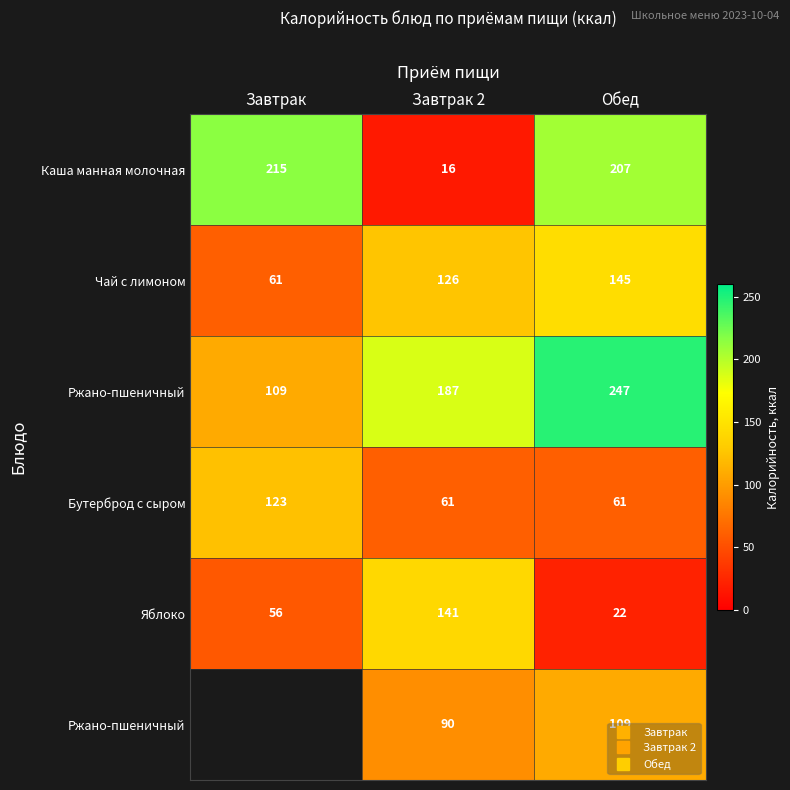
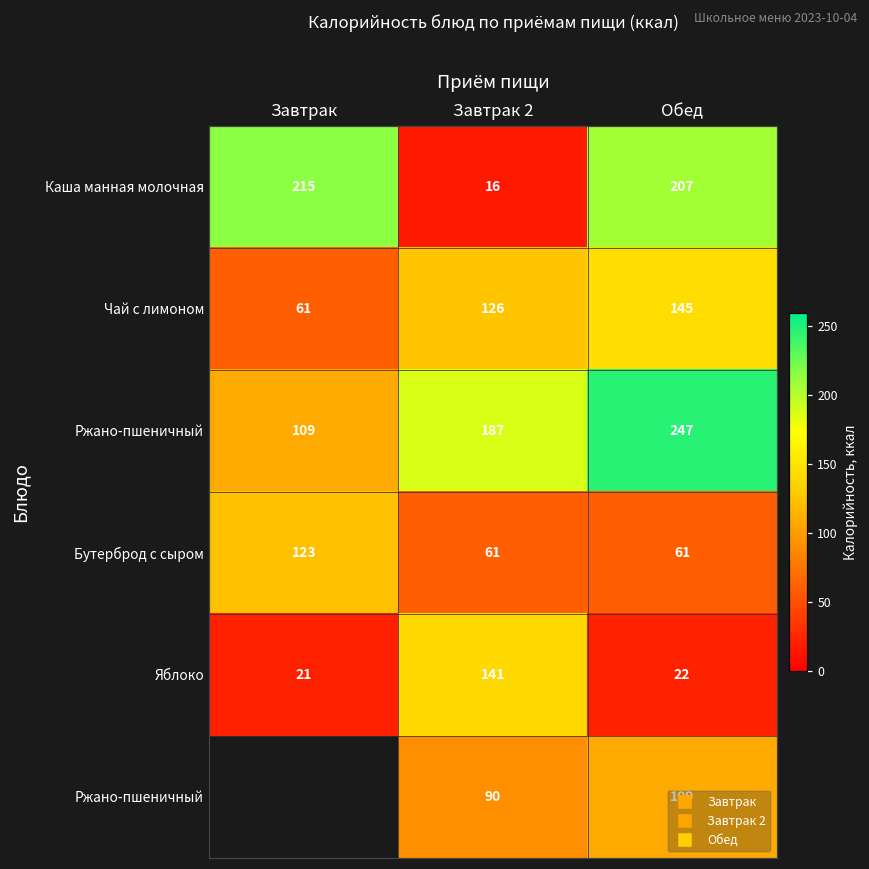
Яблоко, Завтрак: 56 -> 21
